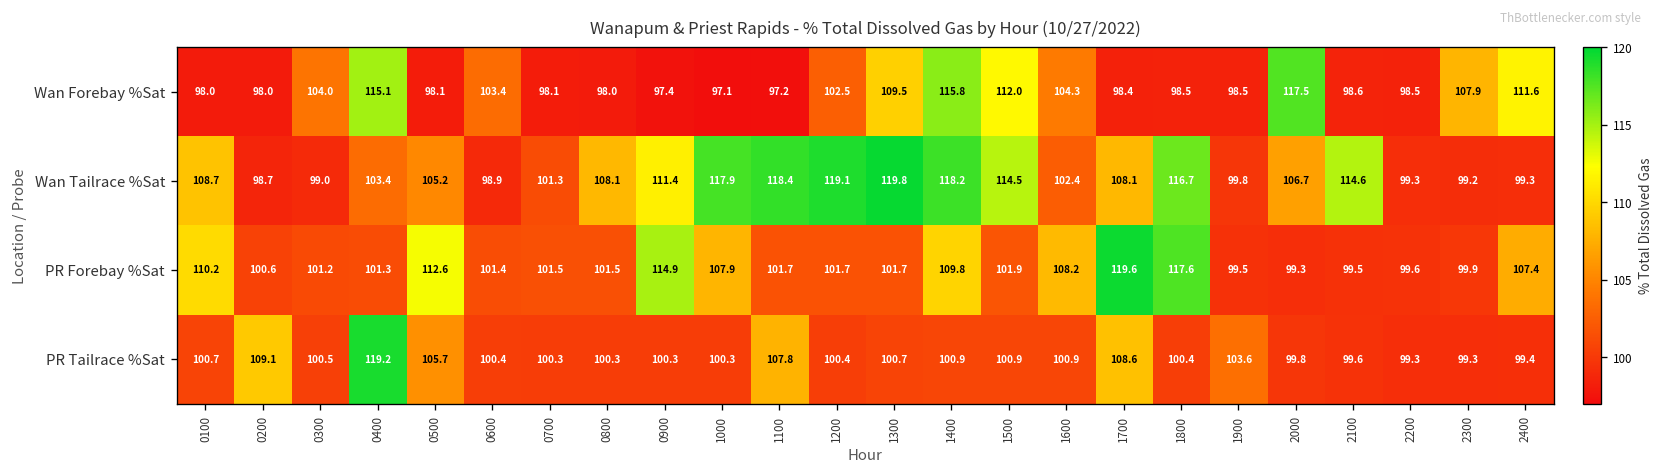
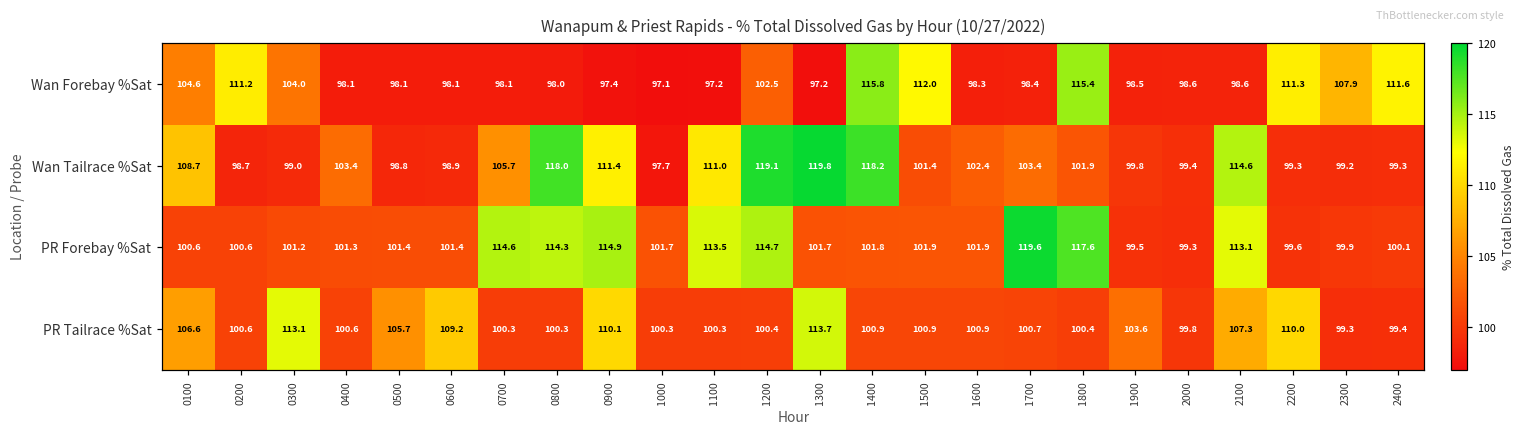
Wan Forebay %Sat, 0100: 98.0 -> 104.6
Wan Forebay %Sat, 0200: 98.0 -> 111.2
Wan Forebay %Sat, 0400: 115.1 -> 98.1
Wan Forebay %Sat, 0600: 103.4 -> 98.1
Wan Forebay %Sat, 1300: 109.5 -> 97.2
Wan Forebay %Sat, 1600: 104.3 -> 98.3
Wan Forebay %Sat, 1800: 98.5 -> 115.4
Wan Forebay %Sat, 2000: 117.5 -> 98.6
Wan Forebay %Sat, 2200: 98.5 -> 111.3
Wan Tailrace %Sat, 0500: 105.2 -> 98.8
Wan Tailrace %Sat, 0700: 101.3 -> 105.7
Wan Tailrace %Sat, 0800: 108.1 -> 118.0
Wan Tailrace %Sat, 1000: 117.9 -> 97.7
Wan Tailrace %Sat, 1100: 118.4 -> 111.0
Wan Tailrace %Sat, 1500: 114.5 -> 101.4
Wan Tailrace %Sat, 1700: 108.1 -> 103.4
Wan Tailrace %Sat, 1800: 116.7 -> 101.9
Wan Tailrace %Sat, 2000: 106.7 -> 99.4
PR Forebay %Sat, 0100: 110.2 -> 100.6
PR Forebay %Sat, 0500: 112.6 -> 101.4
PR Forebay %Sat, 0700: 101.5 -> 114.6
PR Forebay %Sat, 0800: 101.5 -> 114.3
PR Forebay %Sat, 1000: 107.9 -> 101.7
PR Forebay %Sat, 1100: 101.7 -> 113.5
PR Forebay %Sat, 1200: 101.7 -> 114.7
PR Forebay %Sat, 1400: 109.8 -> 101.8
PR Forebay %Sat, 1600: 108.2 -> 101.9
PR Forebay %Sat, 2100: 99.5 -> 113.1
PR Forebay %Sat, 2400: 107.4 -> 100.1
PR Tailrace %Sat, 0100: 100.7 -> 106.6
PR Tailrace %Sat, 0200: 109.1 -> 100.6
PR Tailrace %Sat, 0300: 100.5 -> 113.1
PR Tailrace %Sat, 0400: 119.2 -> 100.6
PR Tailrace %Sat, 0600: 100.4 -> 109.2
PR Tailrace %Sat, 0900: 100.3 -> 110.1
PR Tailrace %Sat, 1100: 107.8 -> 100.3
PR Tailrace %Sat, 1300: 100.7 -> 113.7
PR Tailrace %Sat, 1700: 108.6 -> 100.7
PR Tailrace %Sat, 2100: 99.6 -> 107.3
PR Tailrace %Sat, 2200: 99.3 -> 110.0
